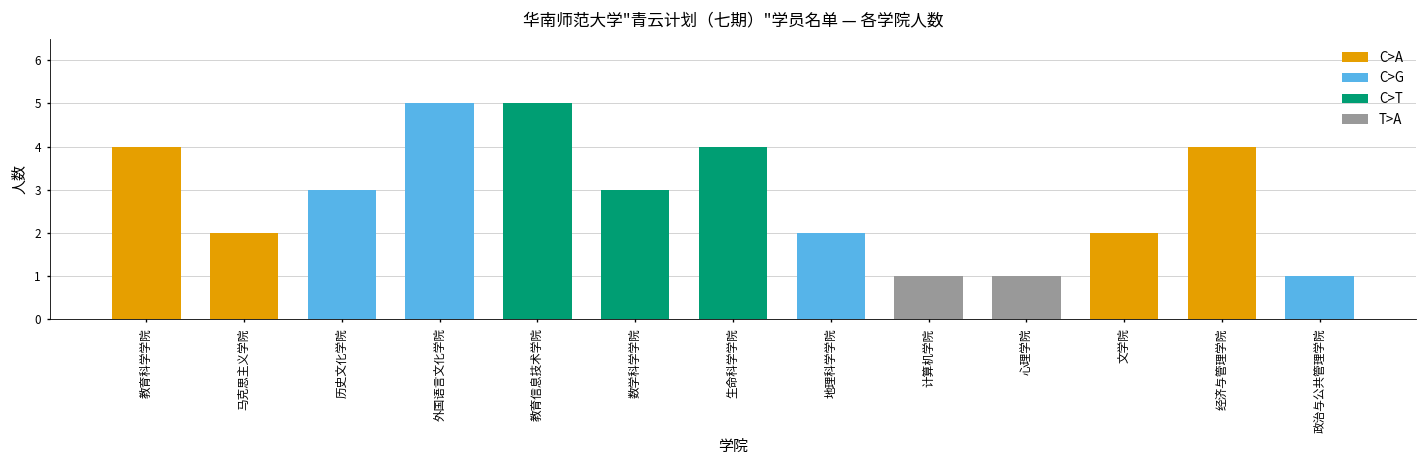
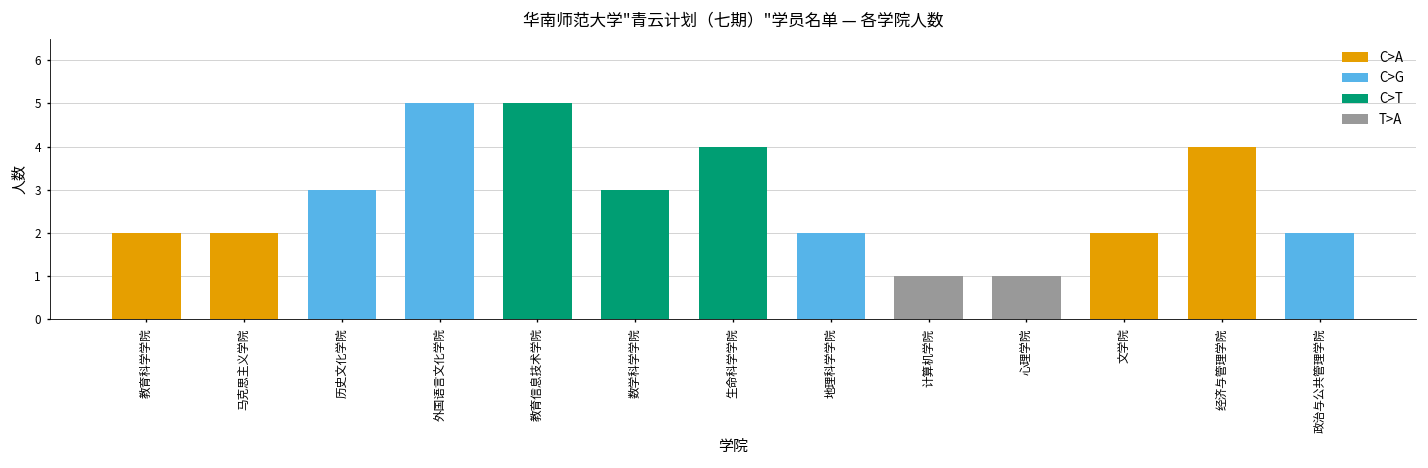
教育科学学院: 4 -> 2
政治与公共管理学院: 1 -> 2
